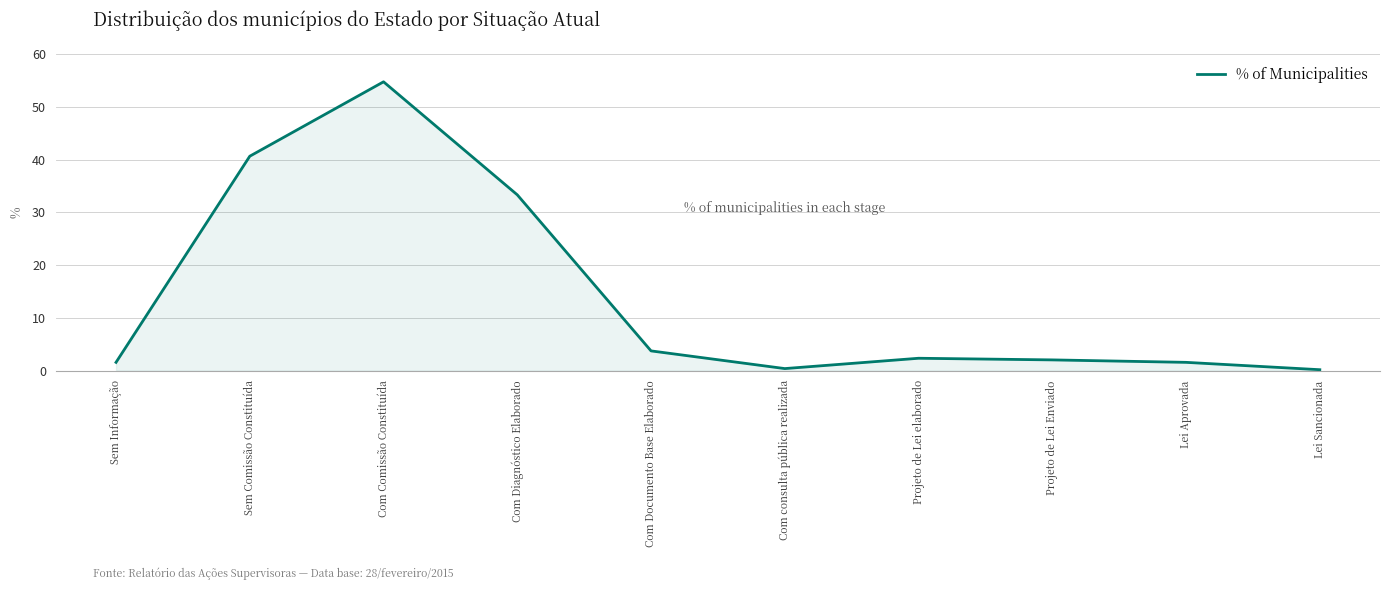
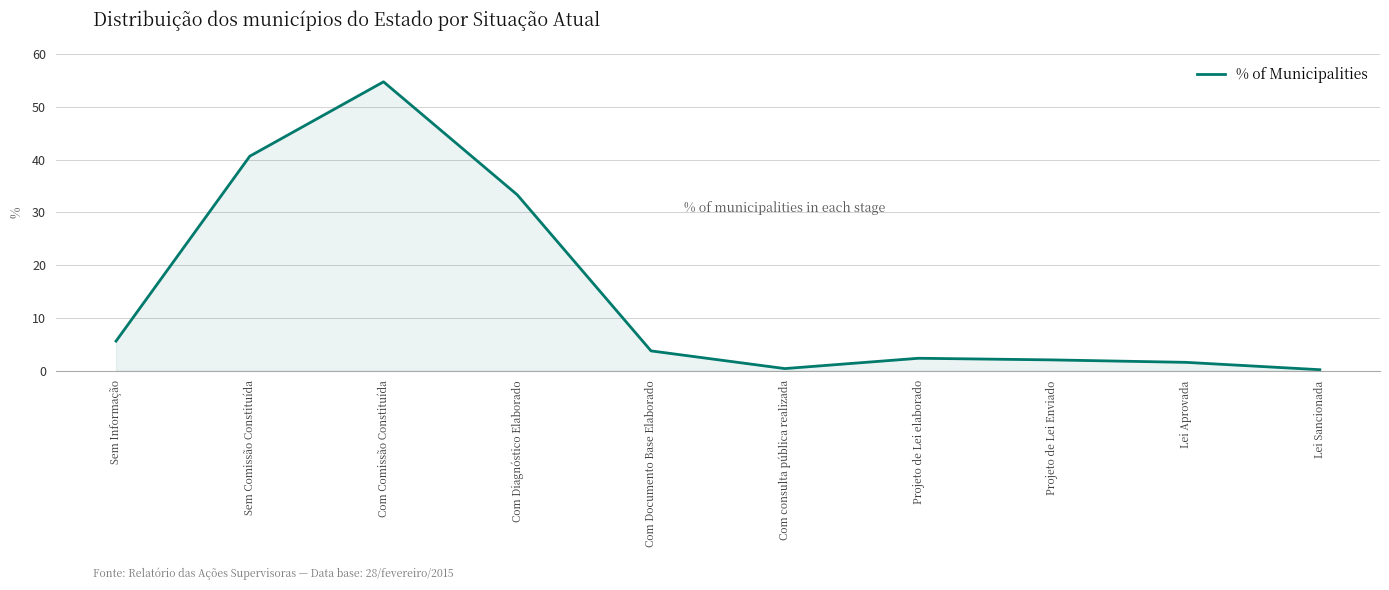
Sem Informação: 2 -> 6
